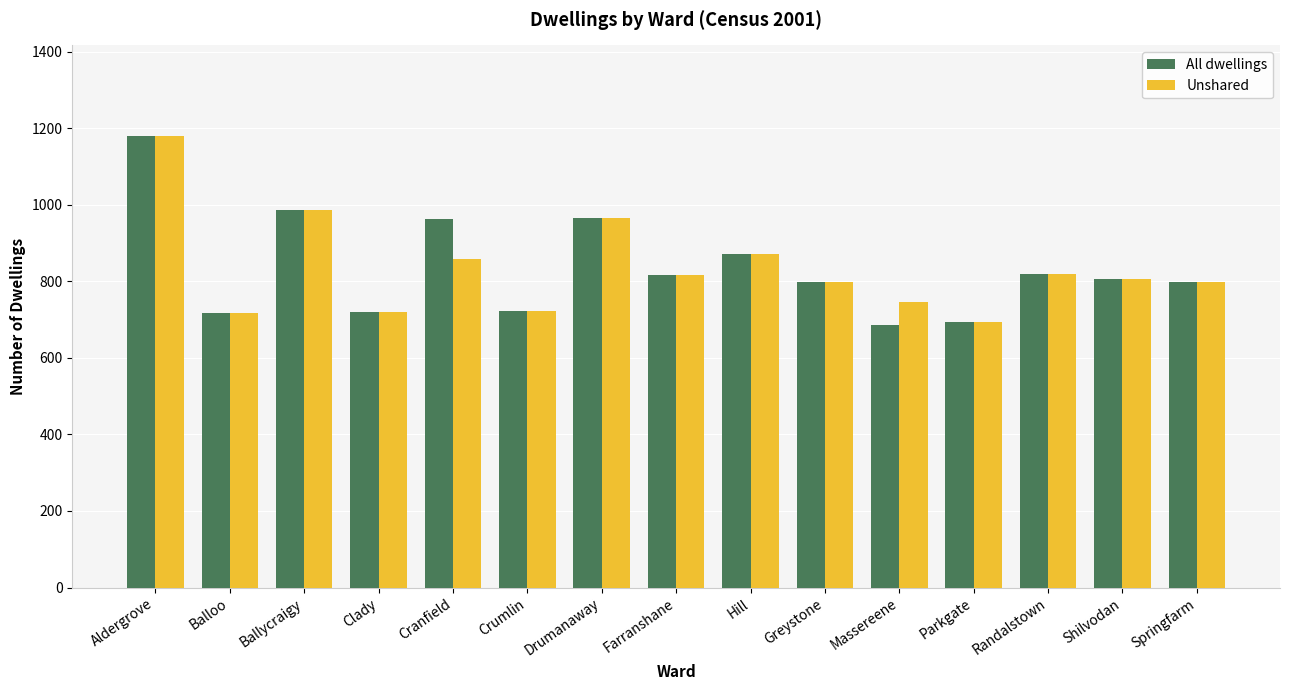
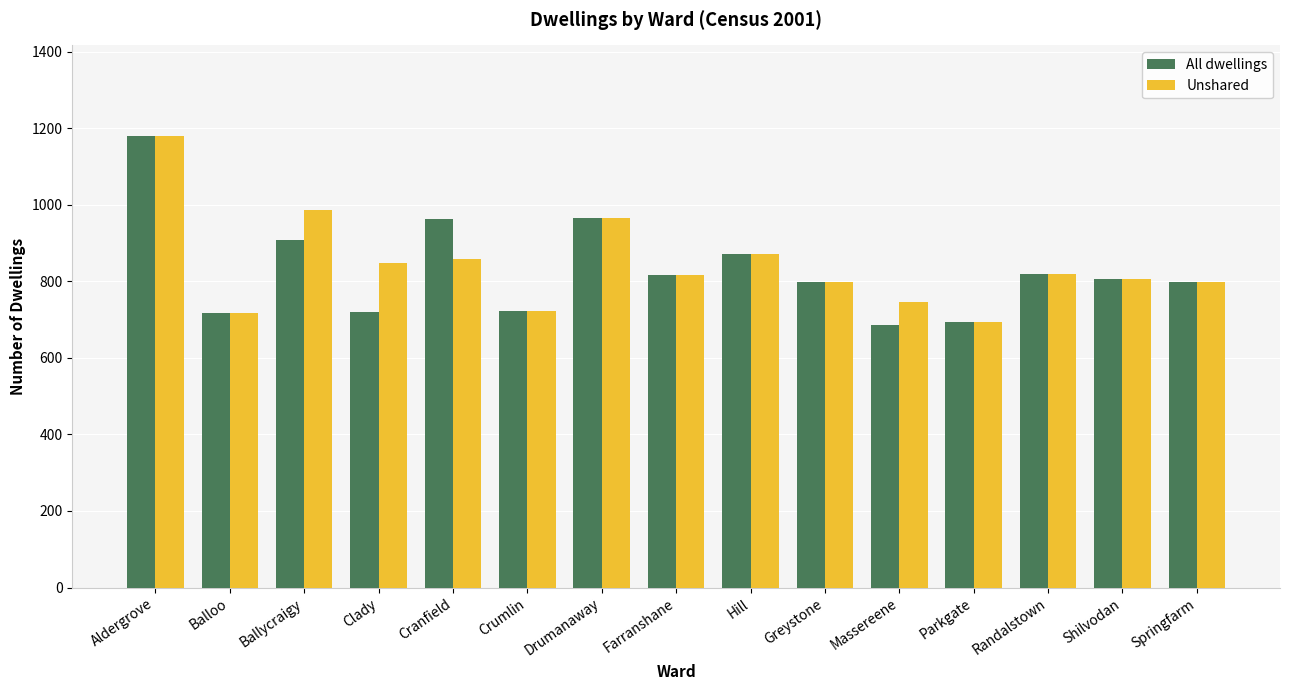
All dwellings, Ballycraigy: 990 -> 910
Unshared, Clady: 720 -> 850
